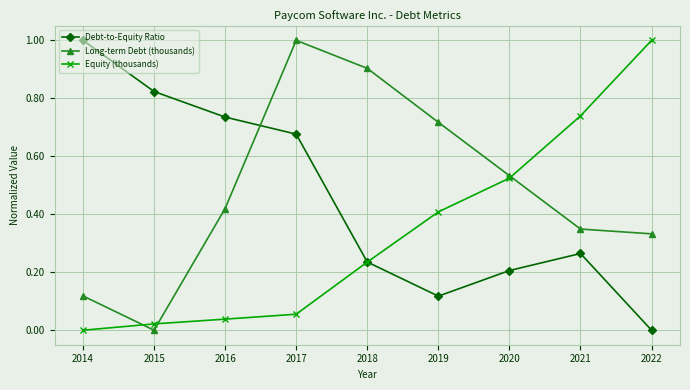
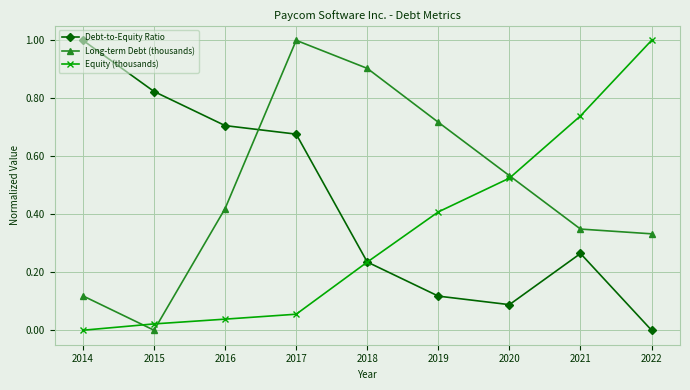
Debt-to-Equity Ratio, 2016: 0.74 -> 0.71
Debt-to-Equity Ratio, 2020: 0.21 -> 0.09
